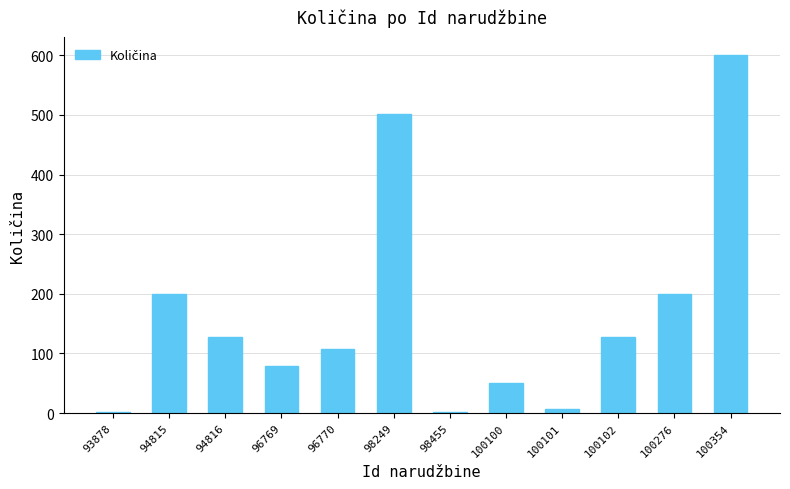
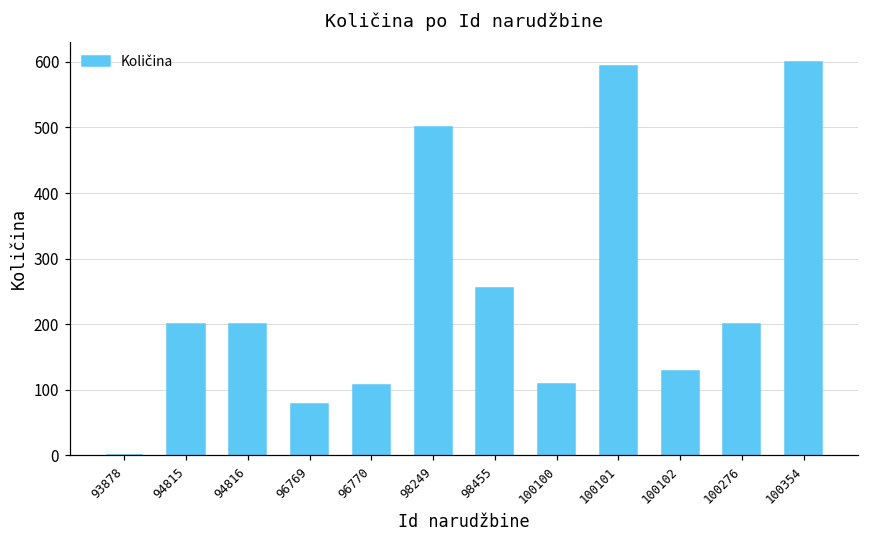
94816: 130 -> 200
98455: 0 -> 260
100100: 50 -> 110
100101: 10 -> 590
